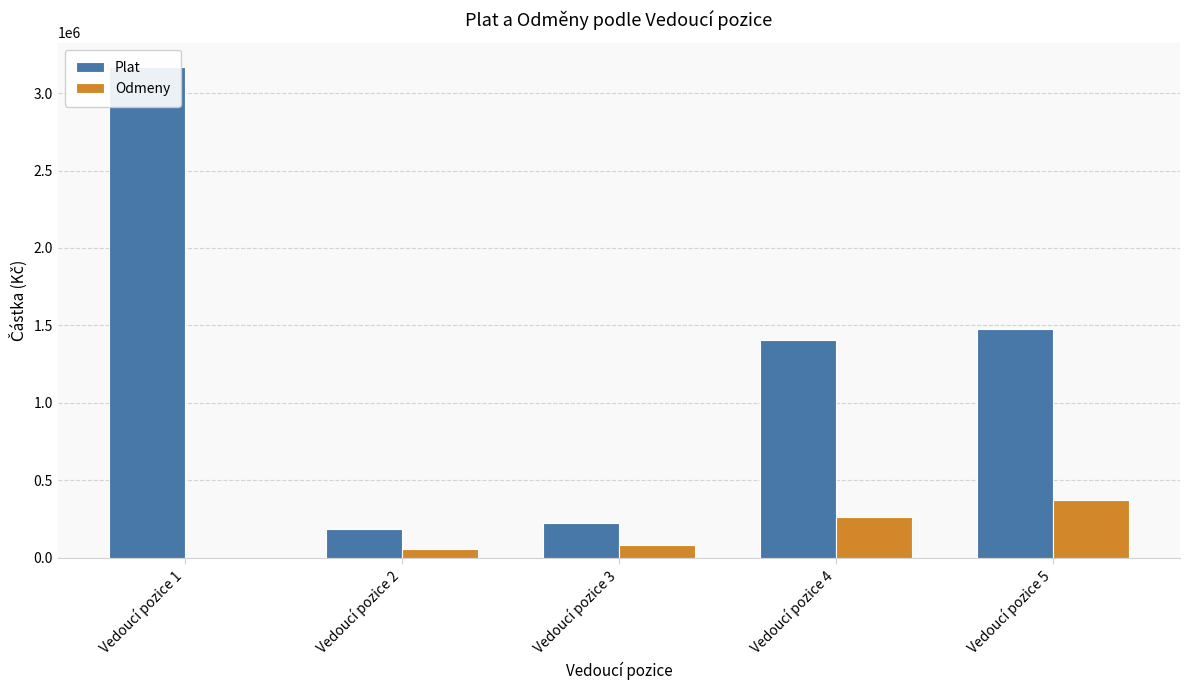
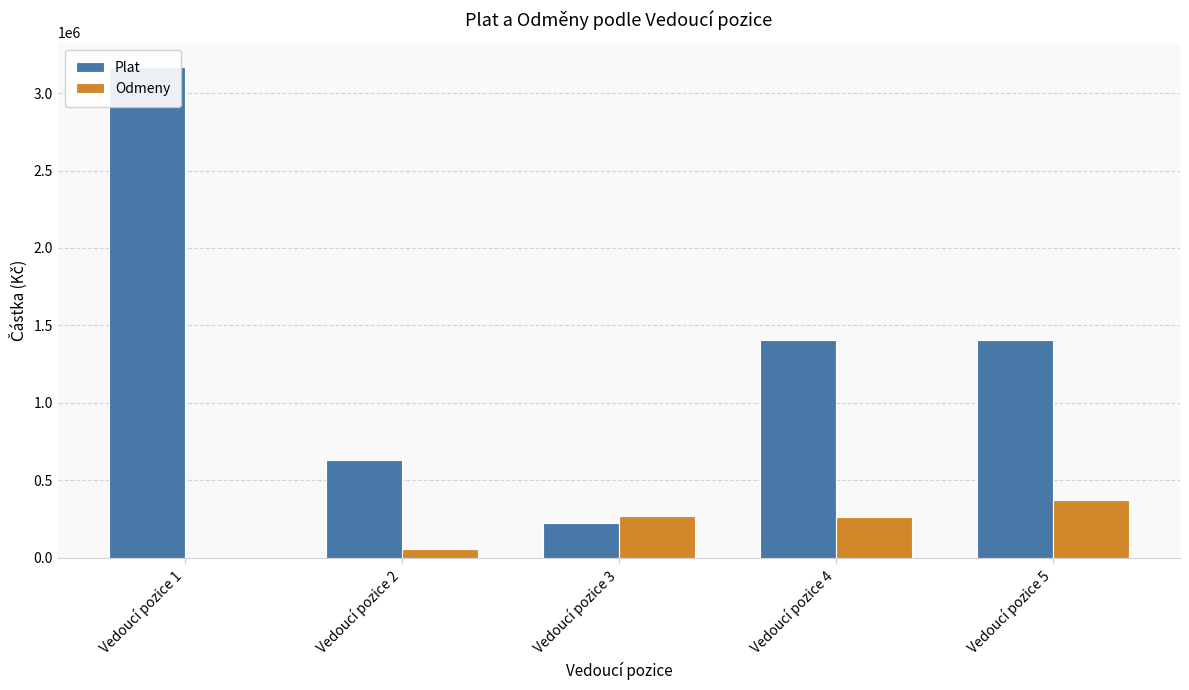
Plat, Vedoucí pozice 2: 190000 -> 630000
Odmeny, Vedoucí pozice 3: 80000 -> 270000
Plat, Vedoucí pozice 5: 1480000 -> 1400000
